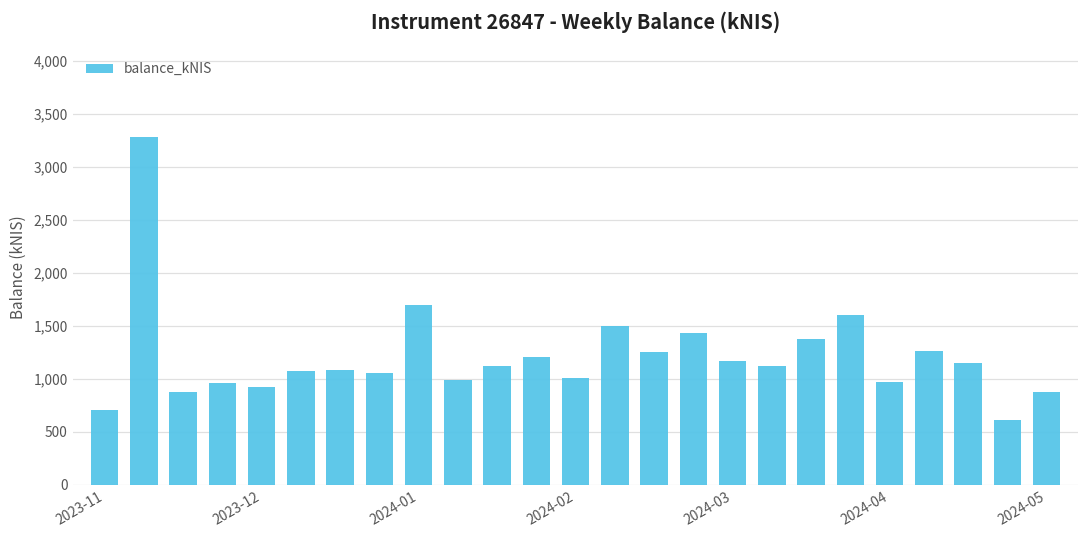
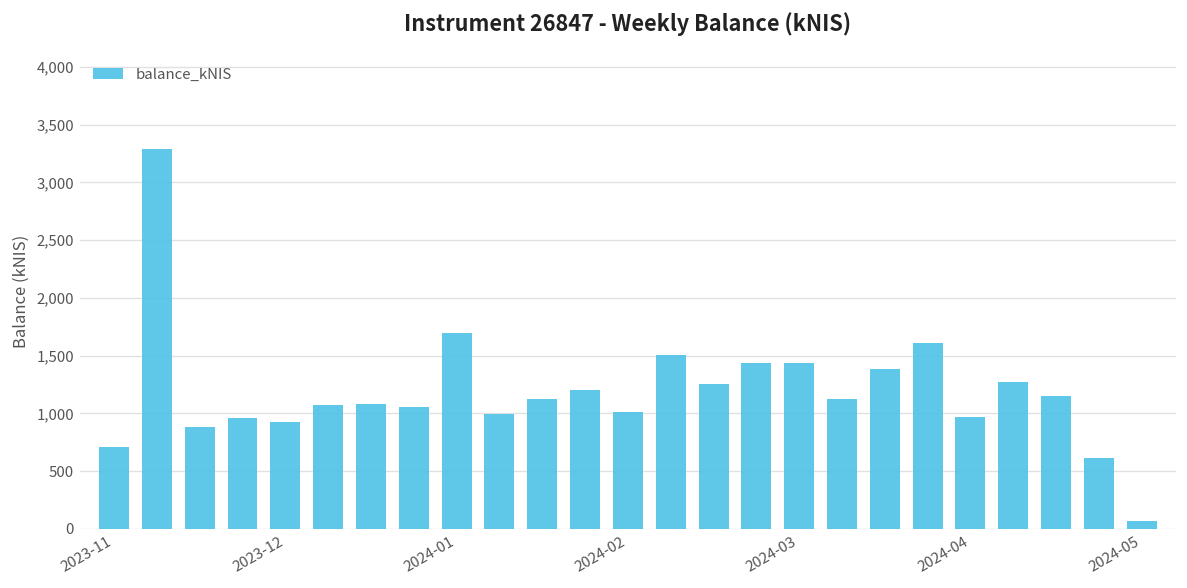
2024-03: 1,200 -> 1,400
2024-05: 900 -> 100
